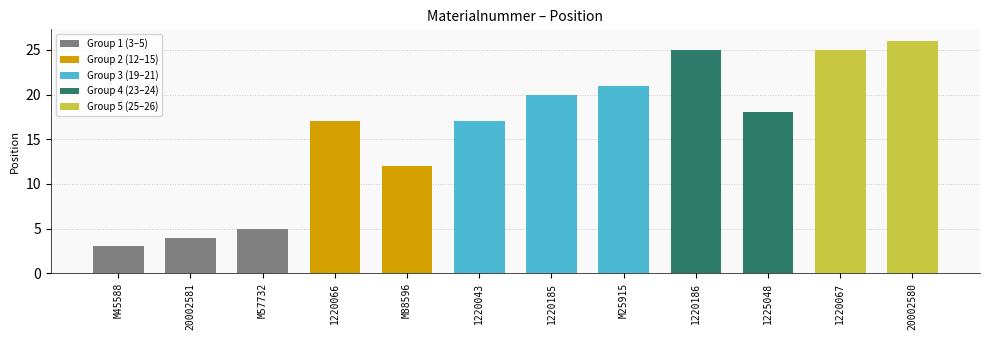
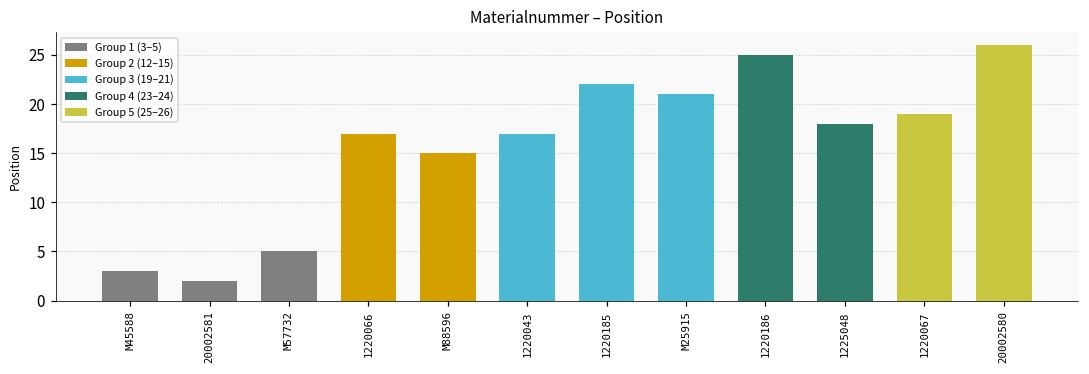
20002581: 4 -> 2
M88596: 12 -> 15
1220185: 20 -> 22
1220067: 25 -> 19
